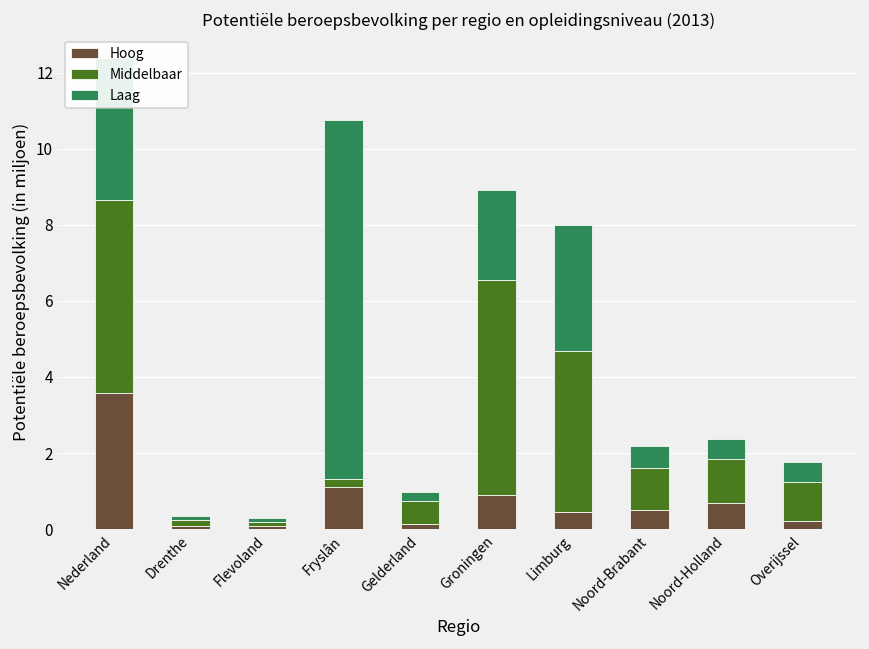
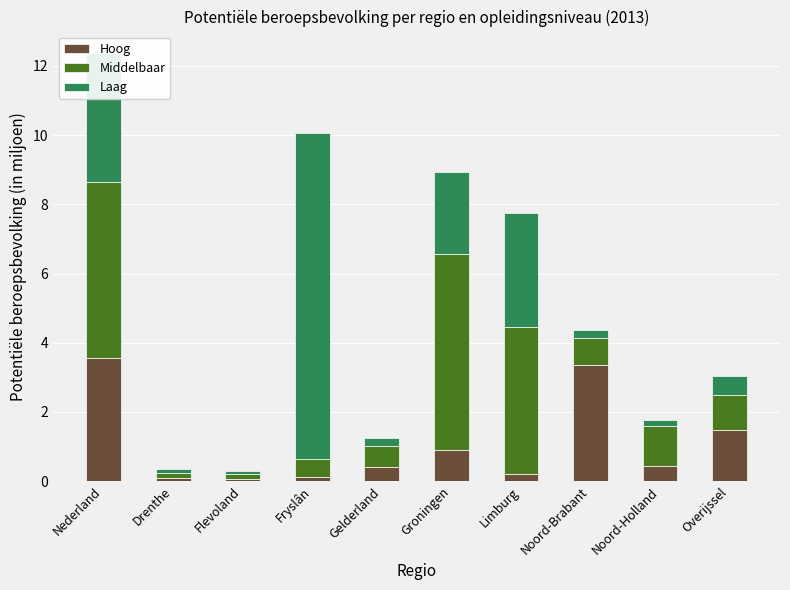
Hoog, Fryslân: 1.1 -> 0.1
Middelbaar, Fryslân: 0.2 -> 0.5
Hoog, Gelderland: 0.1 -> 0.4
Hoog, Limburg: 0.4 -> 0.2
Hoog, Noord-Brabant: 0.5 -> 3.4
Middelbaar, Noord-Brabant: 1.1 -> 0.8
Laag, Noord-Brabant: 0.6 -> 0.2
Hoog, Noord-Holland: 0.7 -> 0.4
Laag, Noord-Holland: 0.5 -> 0.2
Hoog, Overijssel: 0.2 -> 1.5
